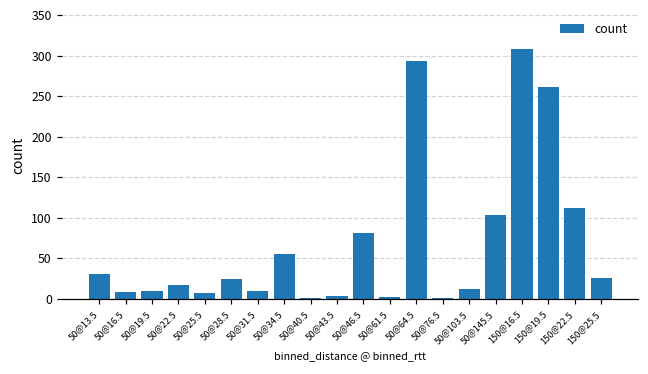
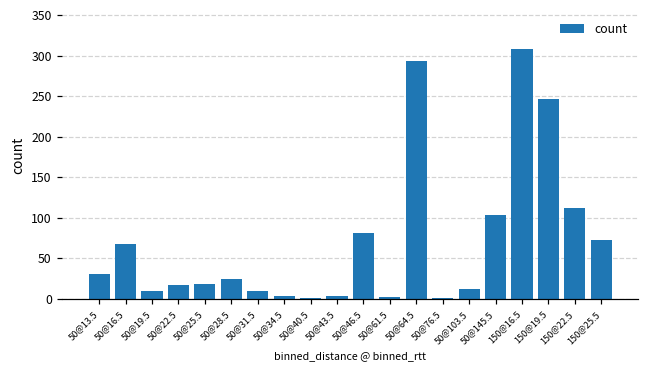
50@16.5: 10 -> 70
50@25.5: 10 -> 20
50@34.5: 60 -> 0
150@19.5: 260 -> 250
150@25.5: 30 -> 70
